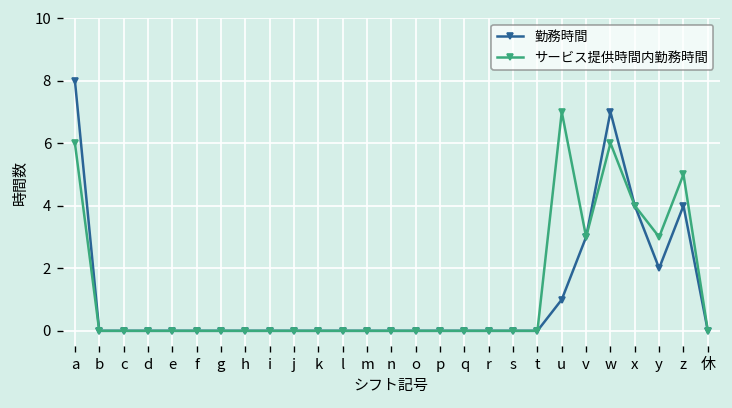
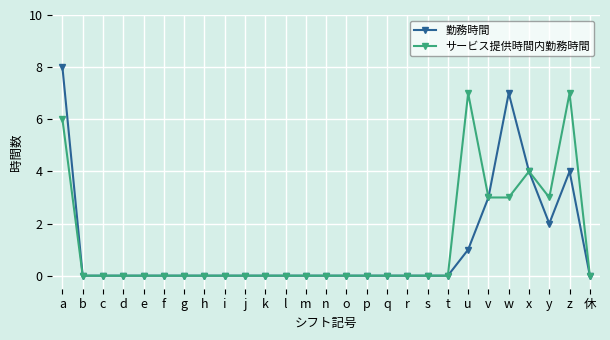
サービス提供時間内勤務時間, w: 6 -> 3
サービス提供時間内勤務時間, z: 5 -> 7
